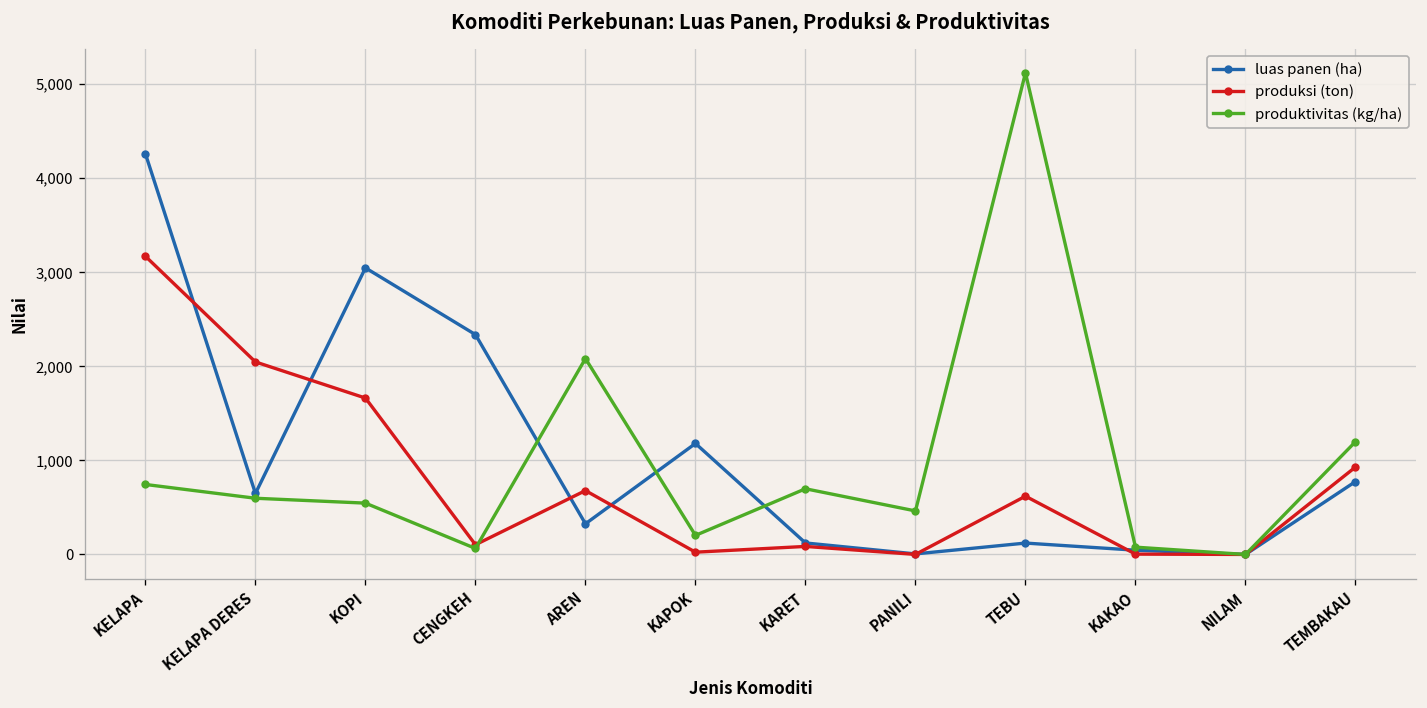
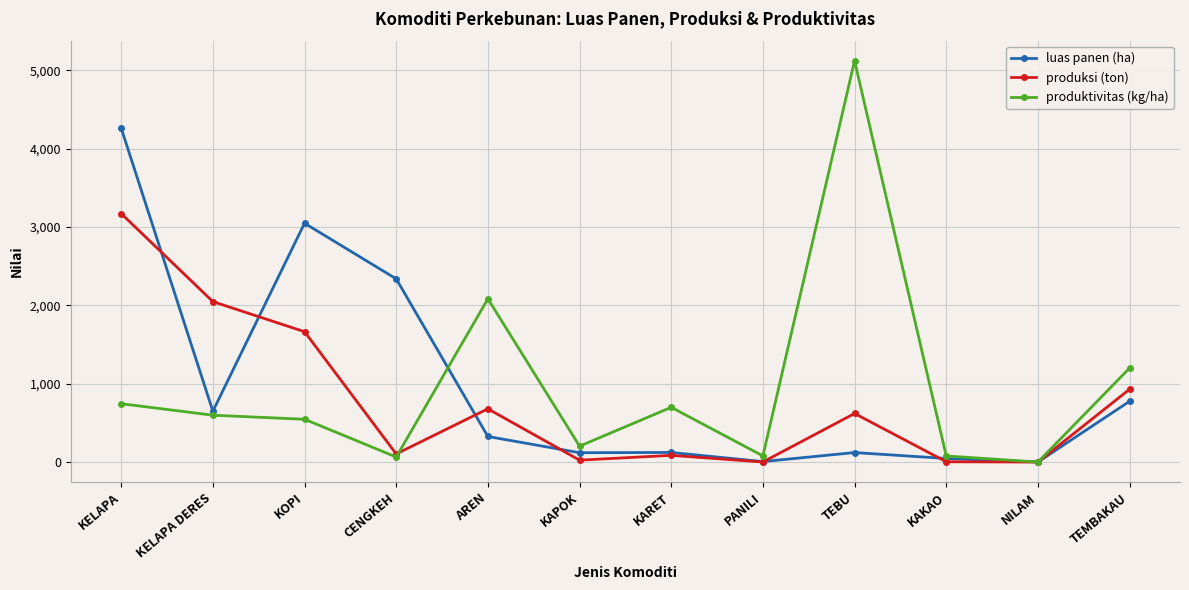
luas panen (ha), KAPOK: 1,200 -> 100
produktivitas (kg/ha), PANILI: 500 -> 100
